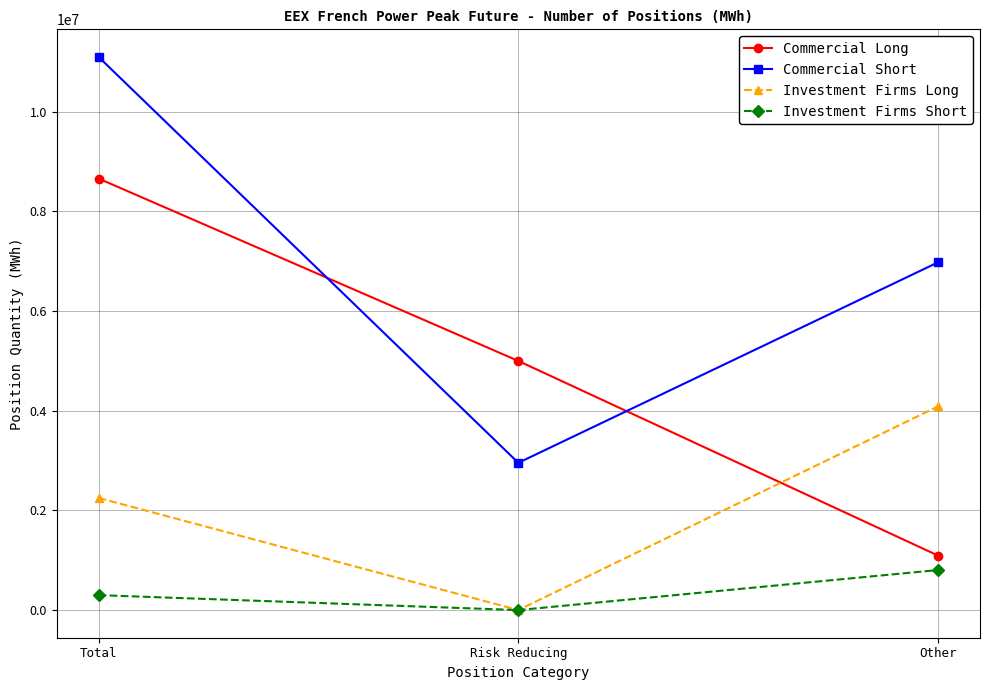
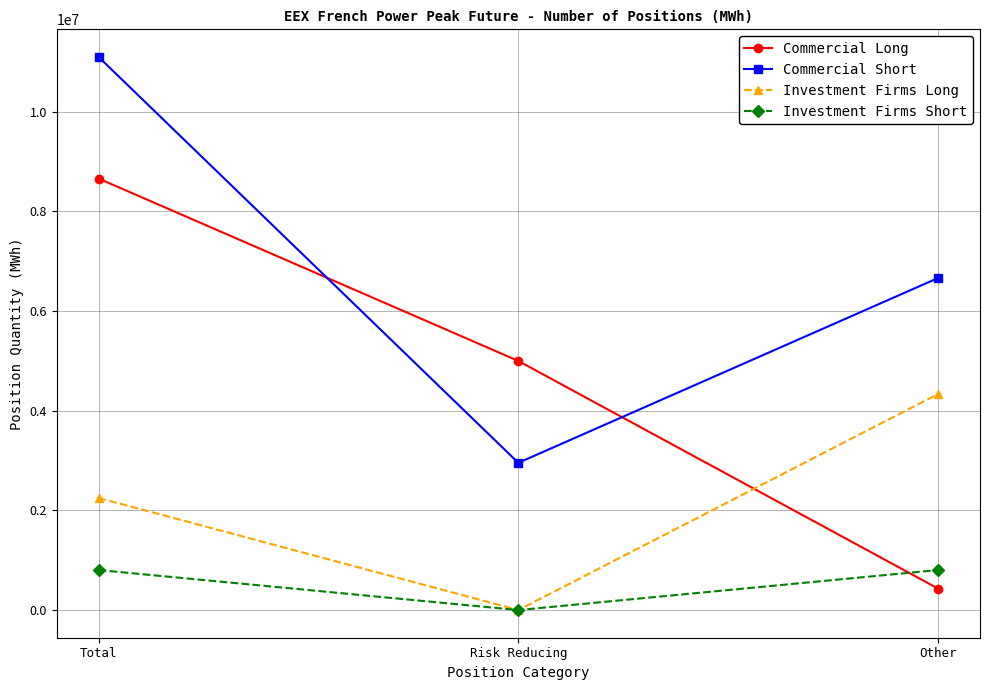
Investment Firms Short, Total: 300000 -> 800000
Commercial Long, Other: 1100000 -> 400000
Commercial Short, Other: 7000000 -> 6700000
Investment Firms Long, Other: 4100000 -> 4300000
